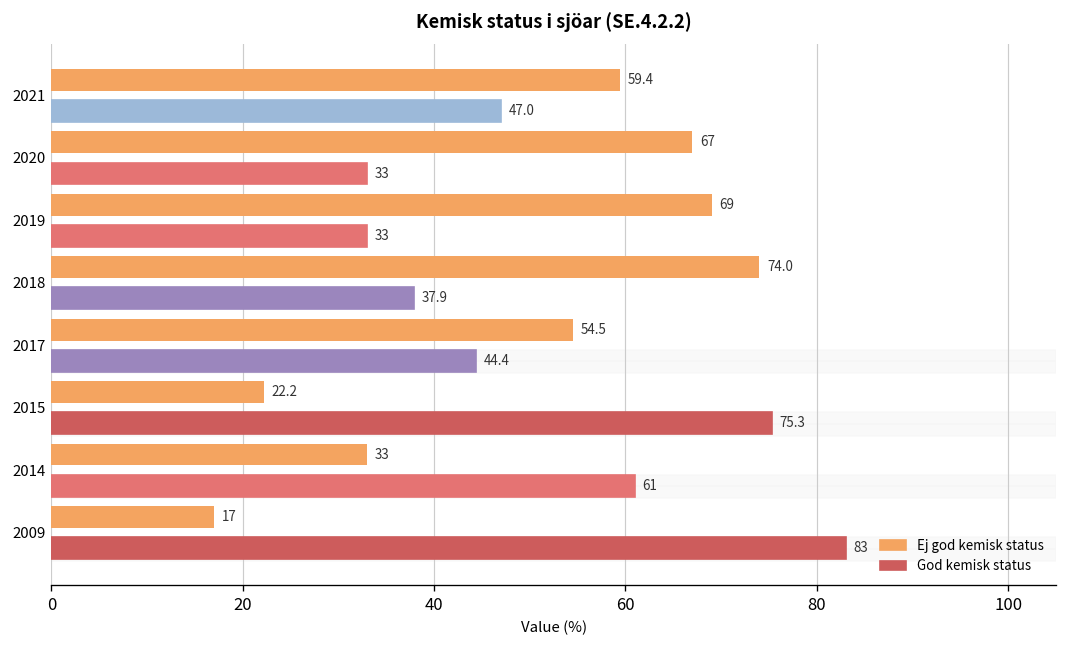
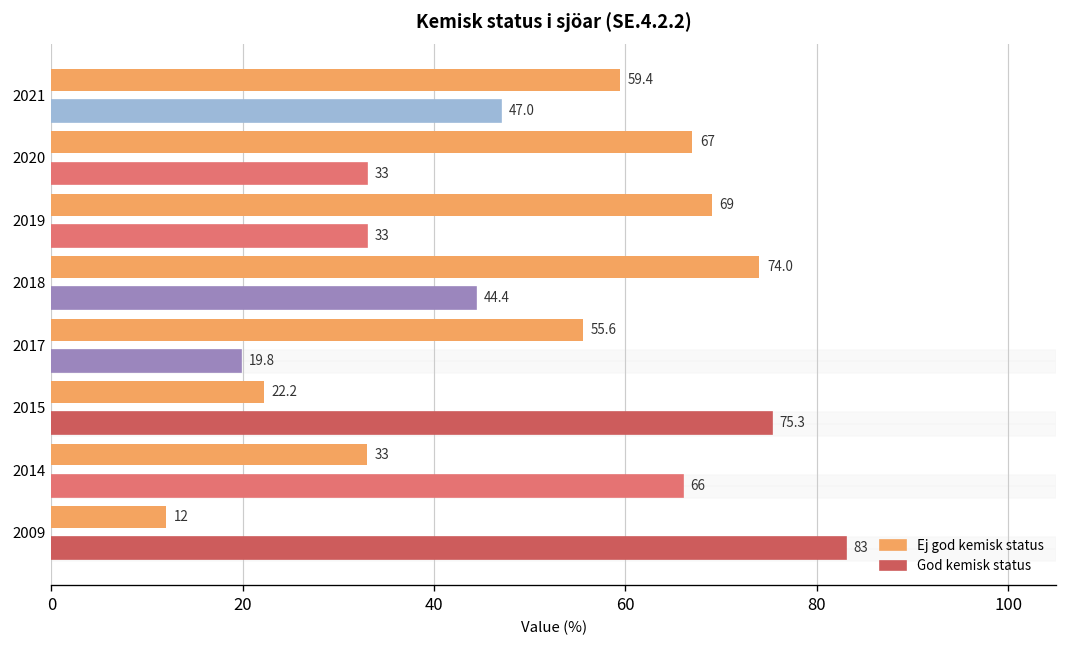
God kemisk status, 2018: 37.9 -> 44.4
Ej god kemisk status, 2017: 54.5 -> 55.6
God kemisk status, 2017: 44.4 -> 19.8
God kemisk status, 2014: 61 -> 66
Ej god kemisk status, 2009: 17 -> 12
